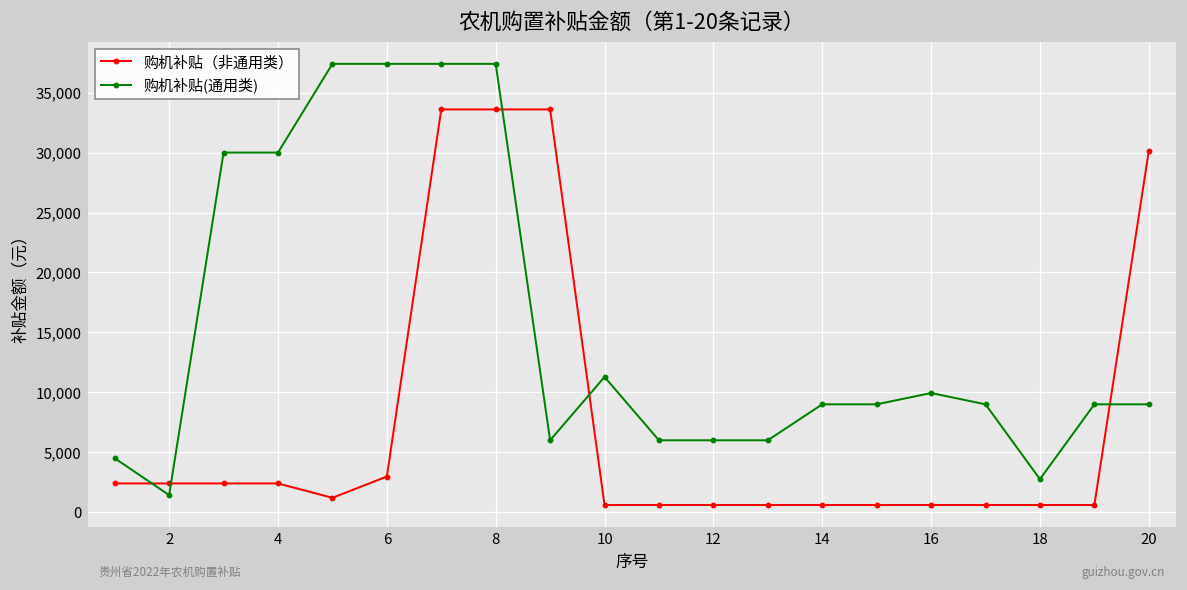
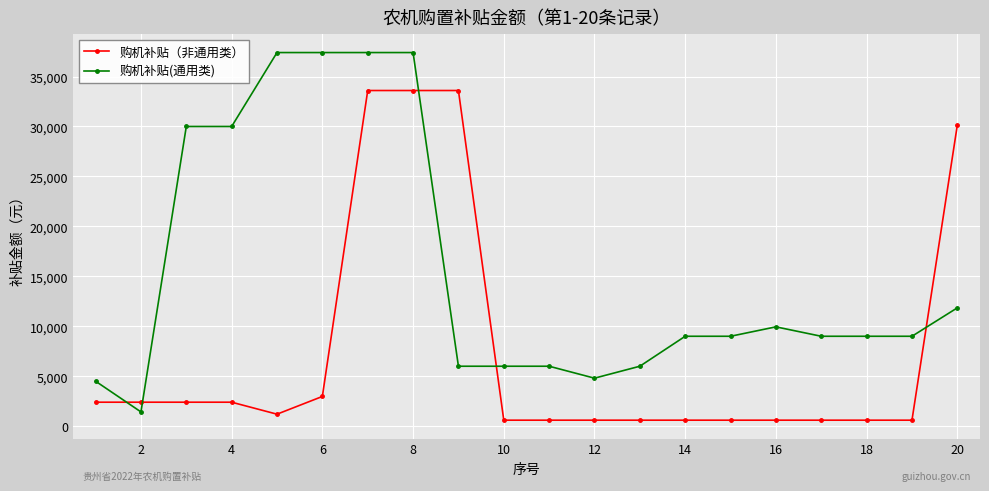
购机补贴(通用类), 10: 11,000 -> 6,000
购机补贴(通用类), 12: 6,000 -> 5,000
购机补贴(通用类), 18: 3,000 -> 9,000
购机补贴(通用类), 20: 9,000 -> 12,000
